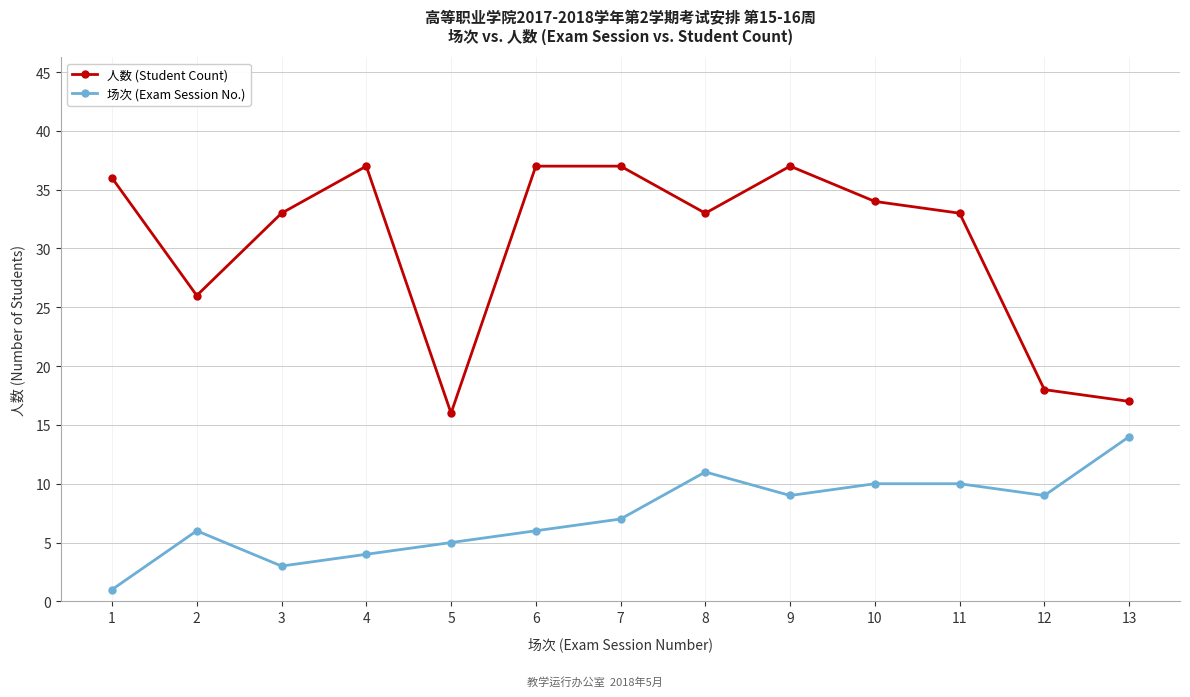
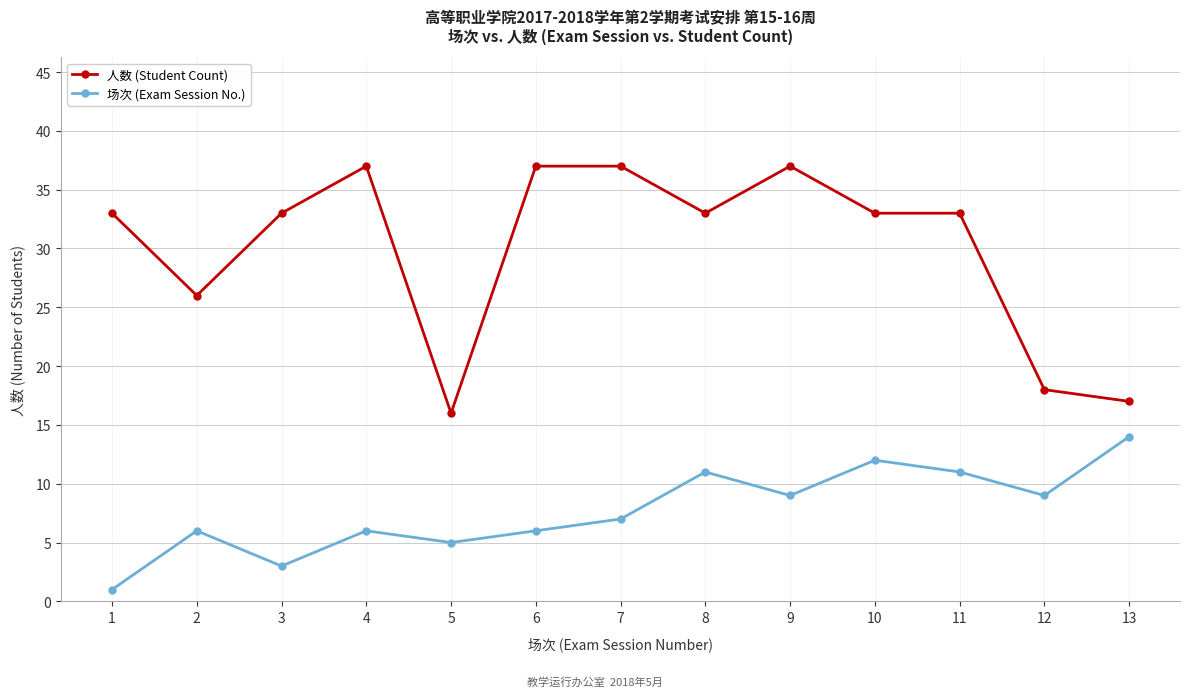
人数 (Student Count), 1: 36 -> 33
场次 (Exam Session No.), 4: 4 -> 6
人数 (Student Count), 10: 34 -> 33
场次 (Exam Session No.), 10: 10 -> 12
场次 (Exam Session No.), 11: 10 -> 11
